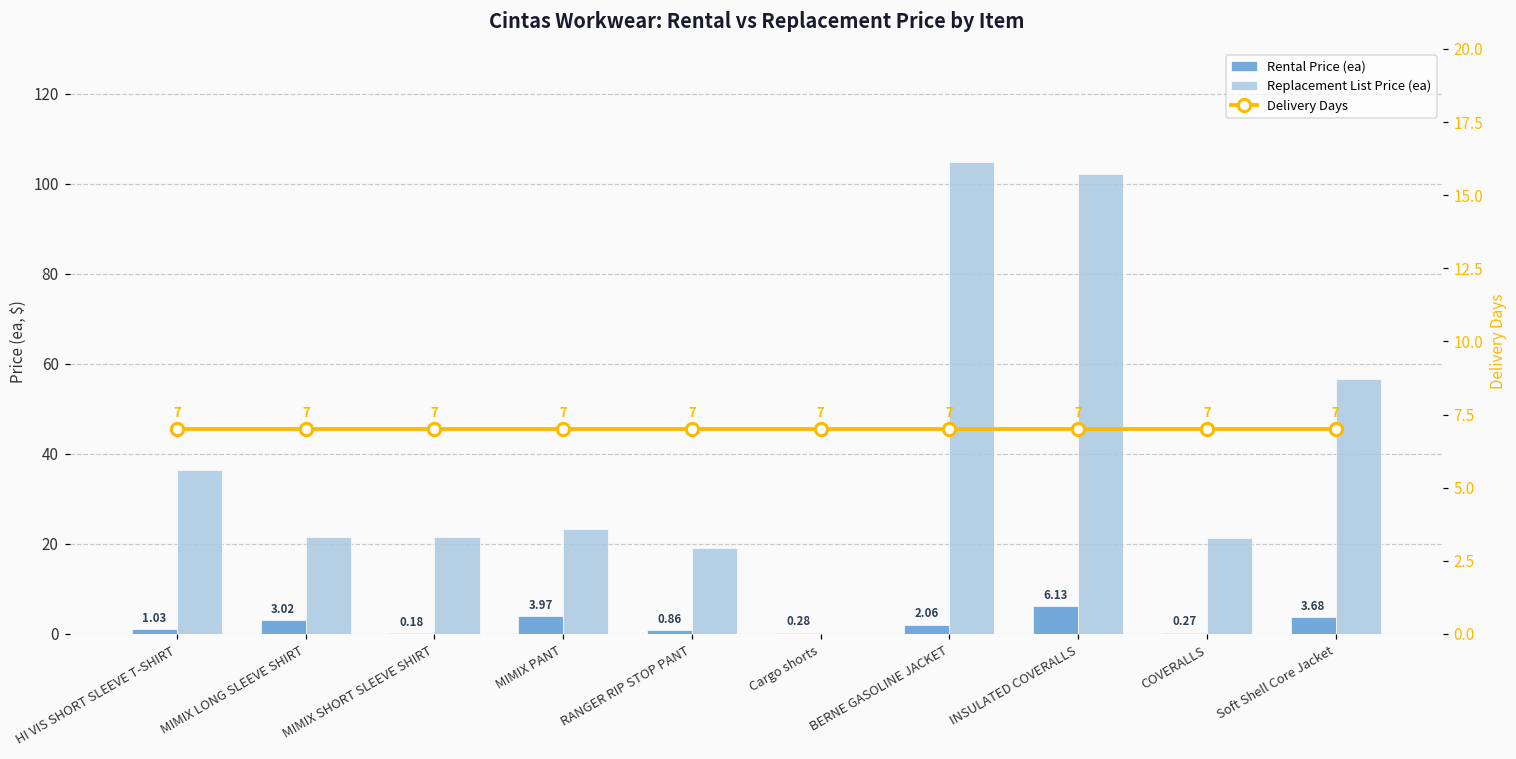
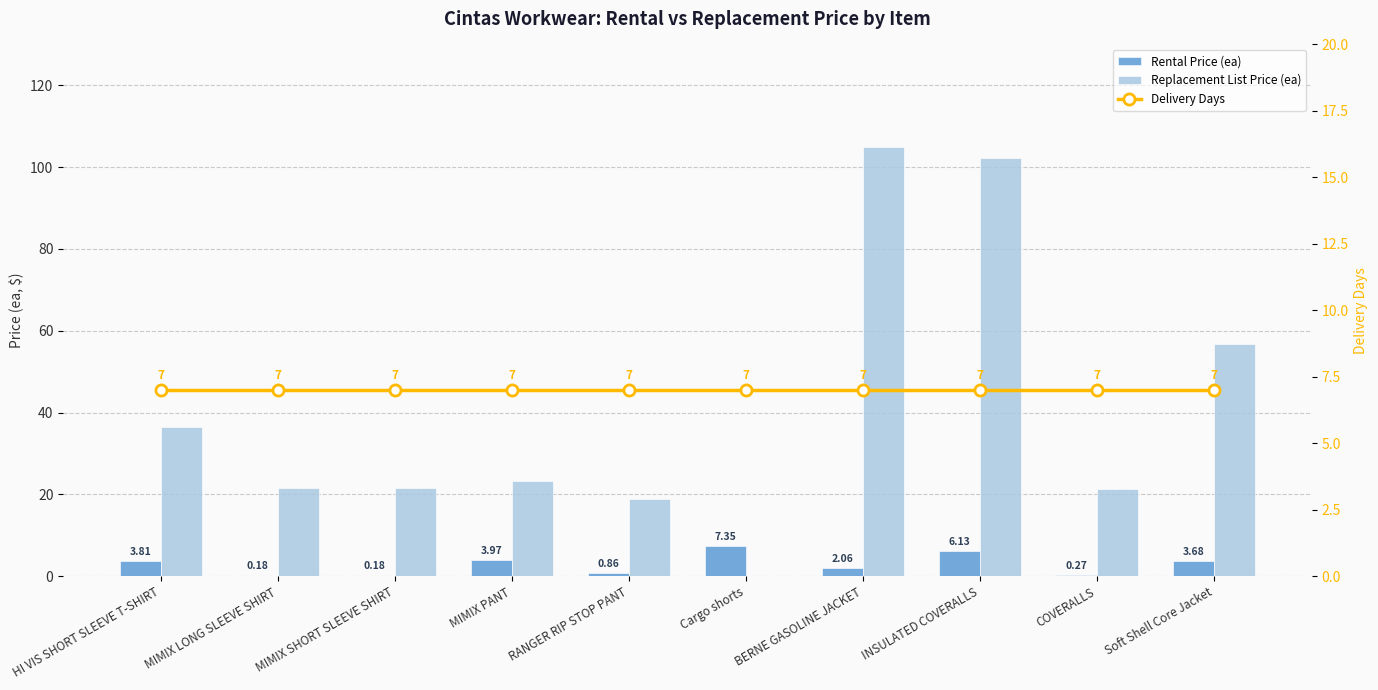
Rental Price (ea), HI VIS SHORT SLEEVE T-SHIRT: 1.03 -> 3.81
Rental Price (ea), MIMIX LONG SLEEVE SHIRT: 3.02 -> 0.18
Rental Price (ea), Cargo shorts: 0.28 -> 7.35
